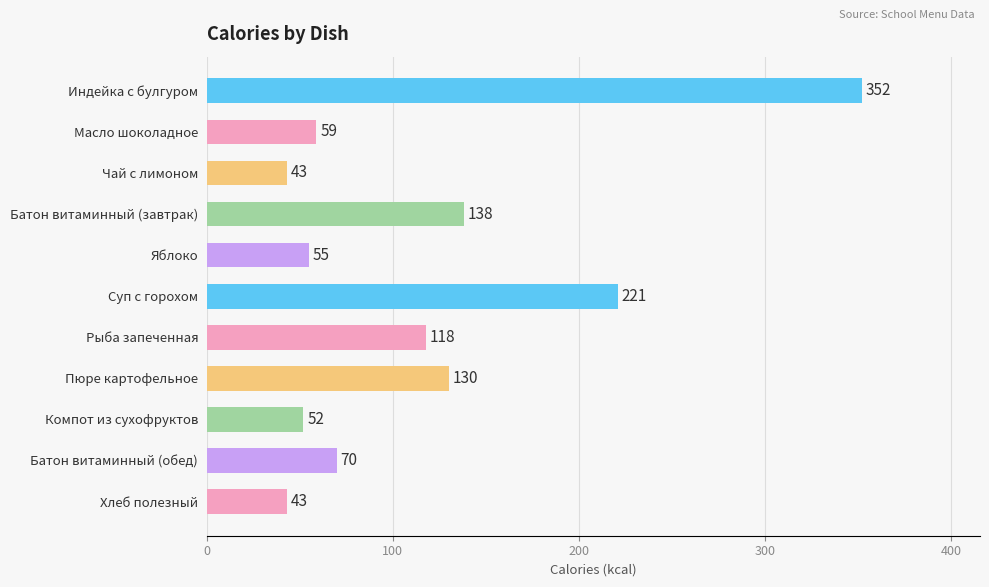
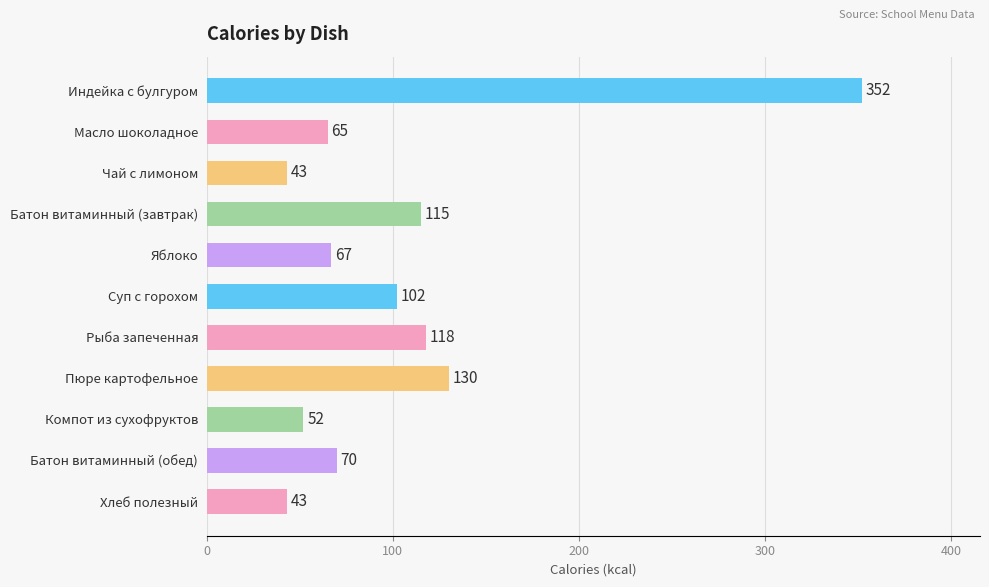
Масло шоколадное: 59 -> 65
Батон витаминный (завтрак): 138 -> 115
Яблоко: 55 -> 67
Суп с горохом: 221 -> 102
